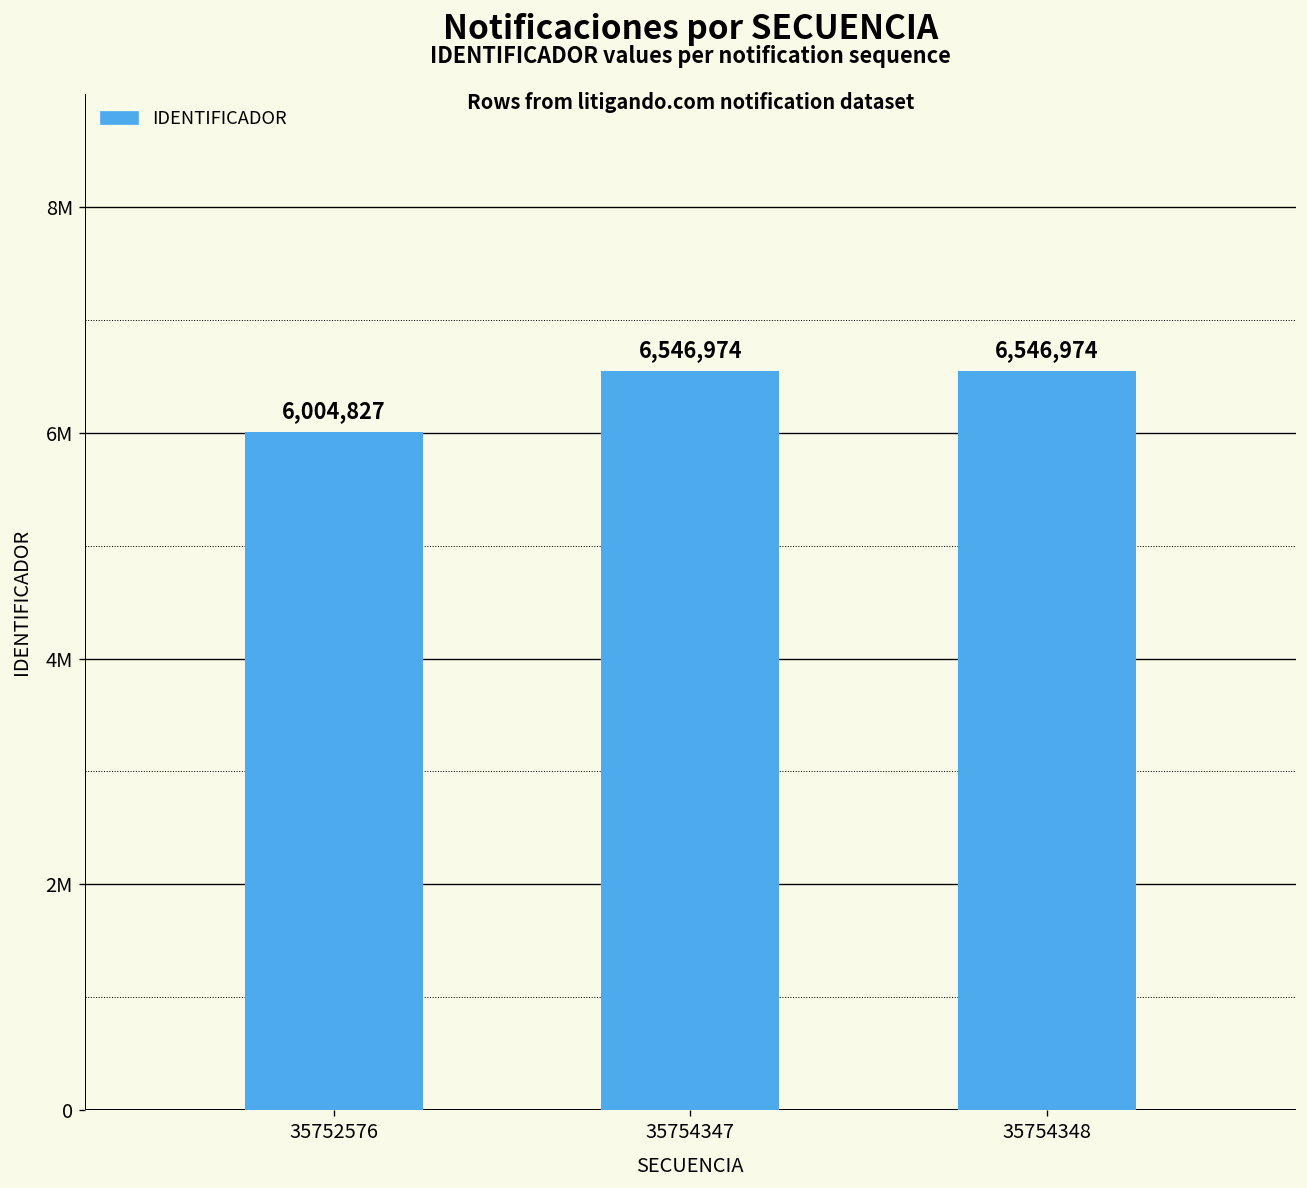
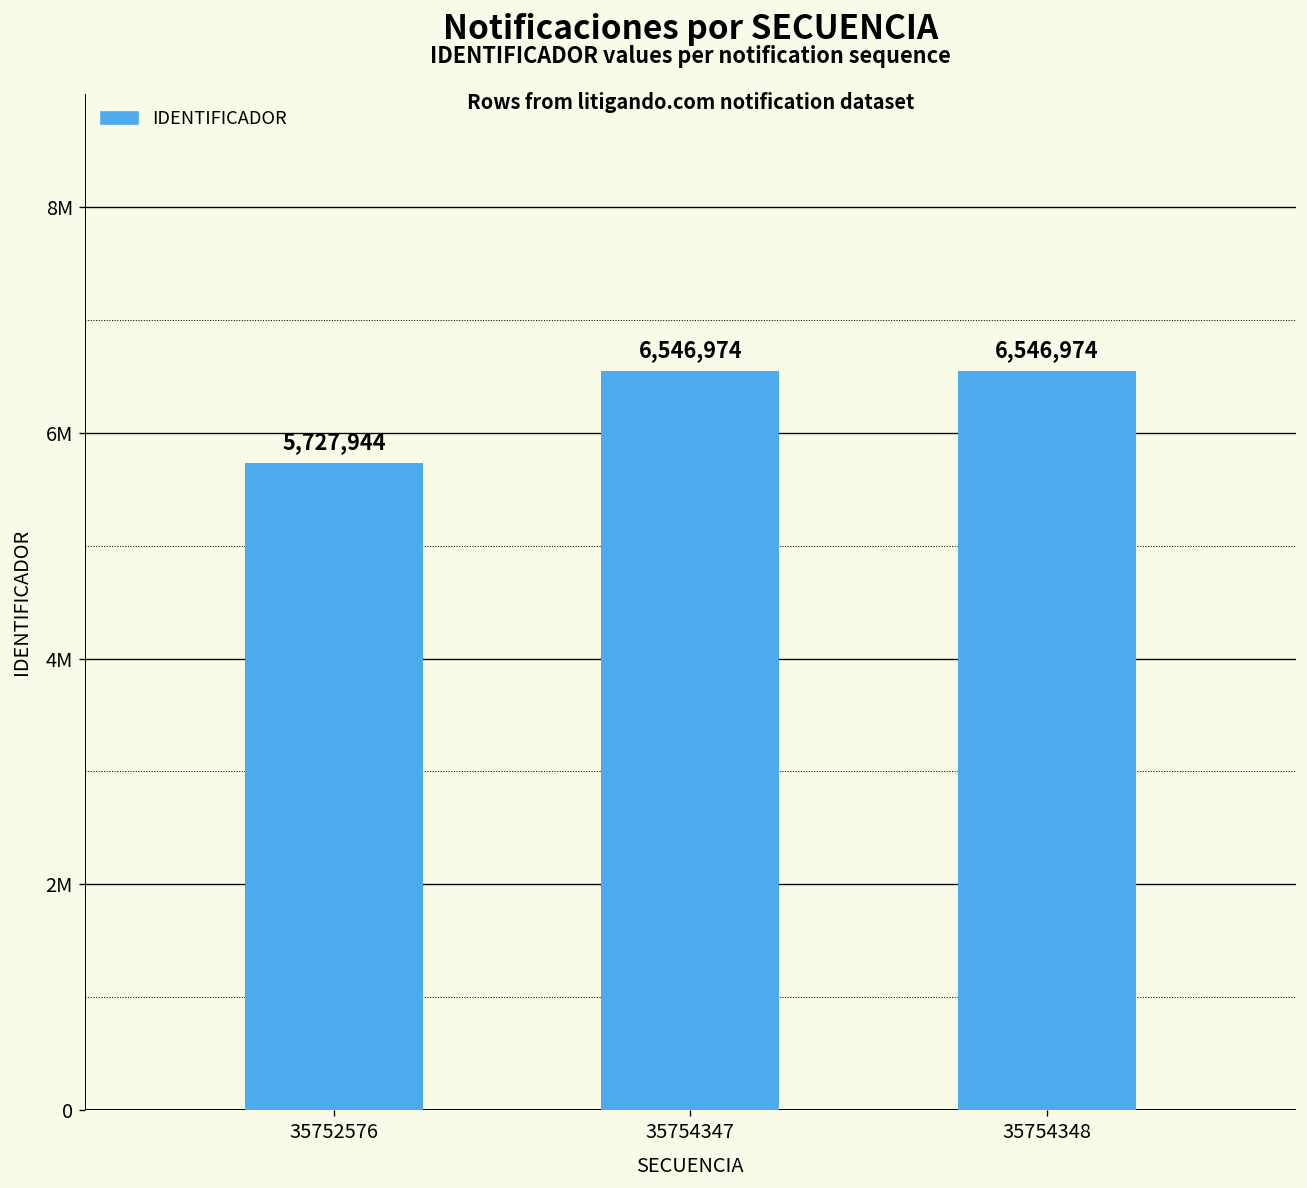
35752576: 6,004,827 -> 5,727,944
